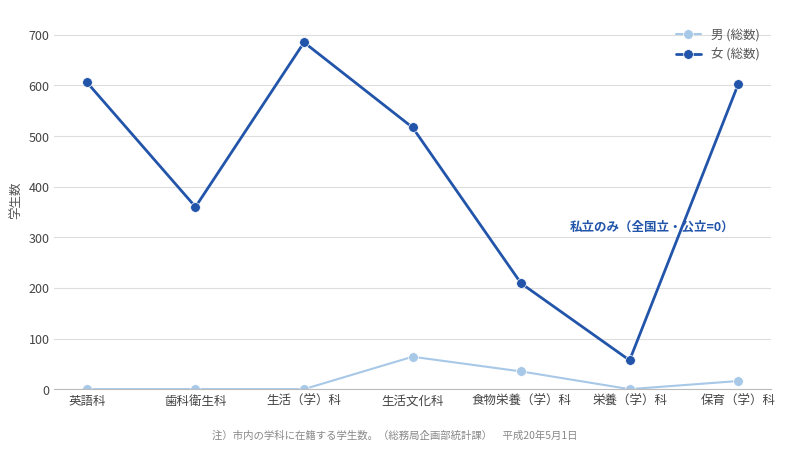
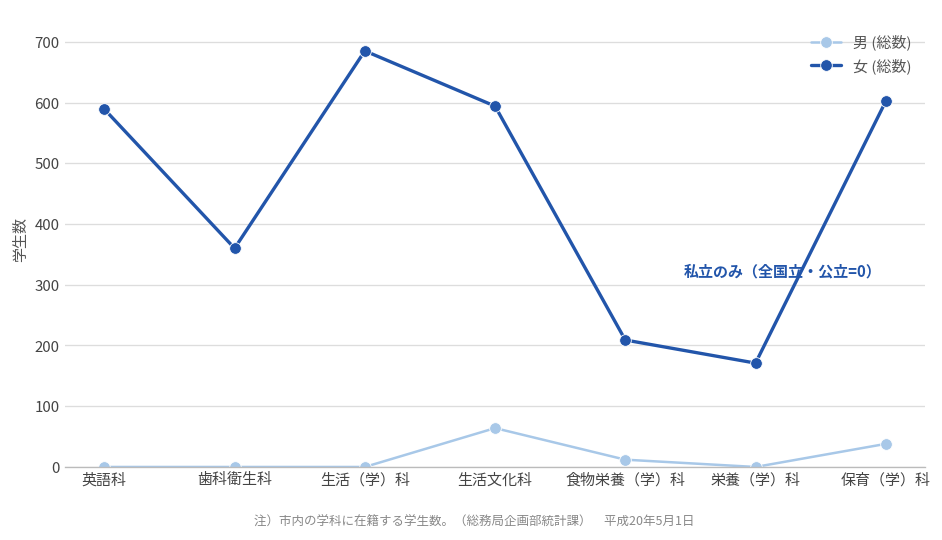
女 (総数), 英語科: 610 -> 590
女 (総数), 生活文化科: 520 -> 590
男 (総数), 食物栄養（学）科: 40 -> 10
女 (総数), 栄養（学）科: 60 -> 170
男 (総数), 保育（学）科: 20 -> 40
